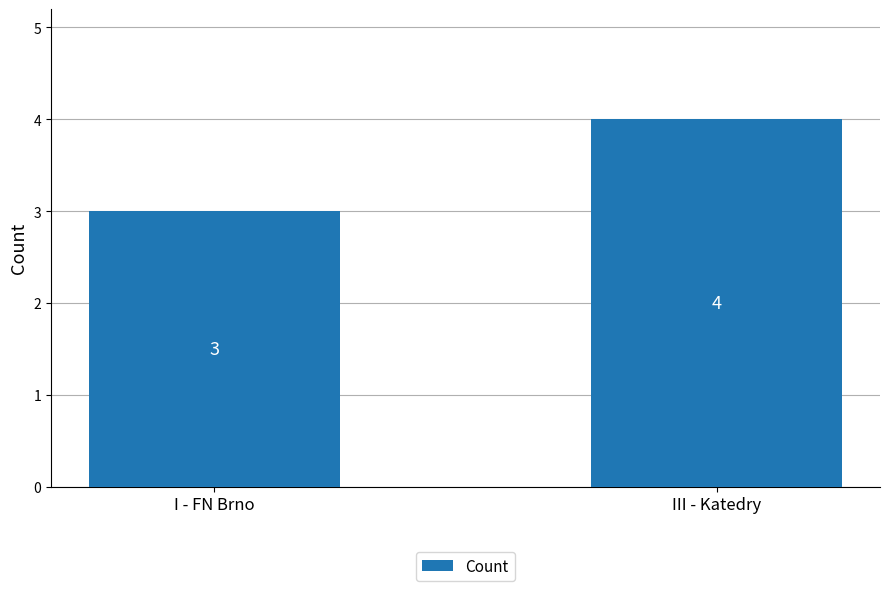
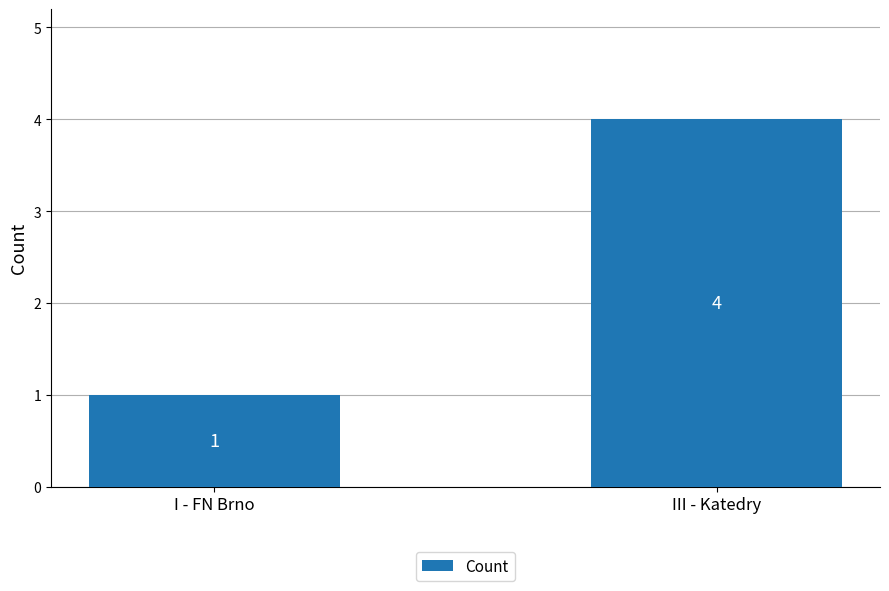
I - FN Brno: 3 -> 1
